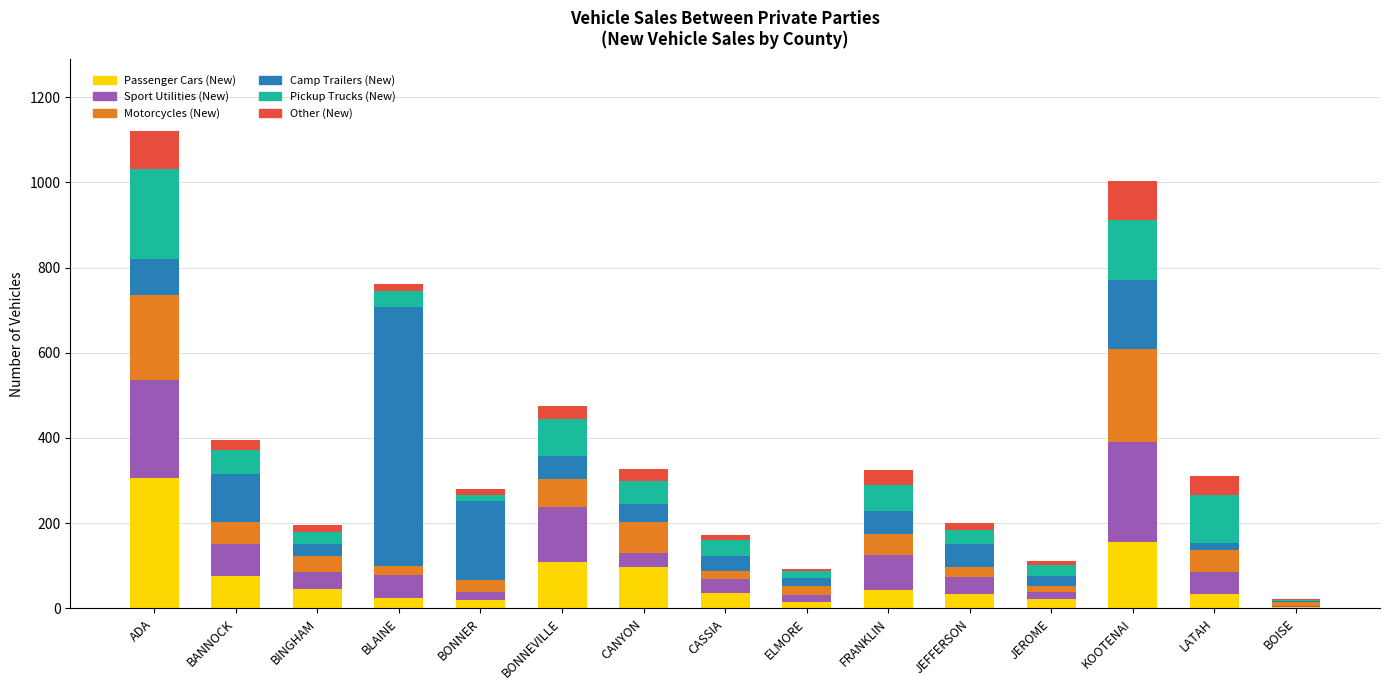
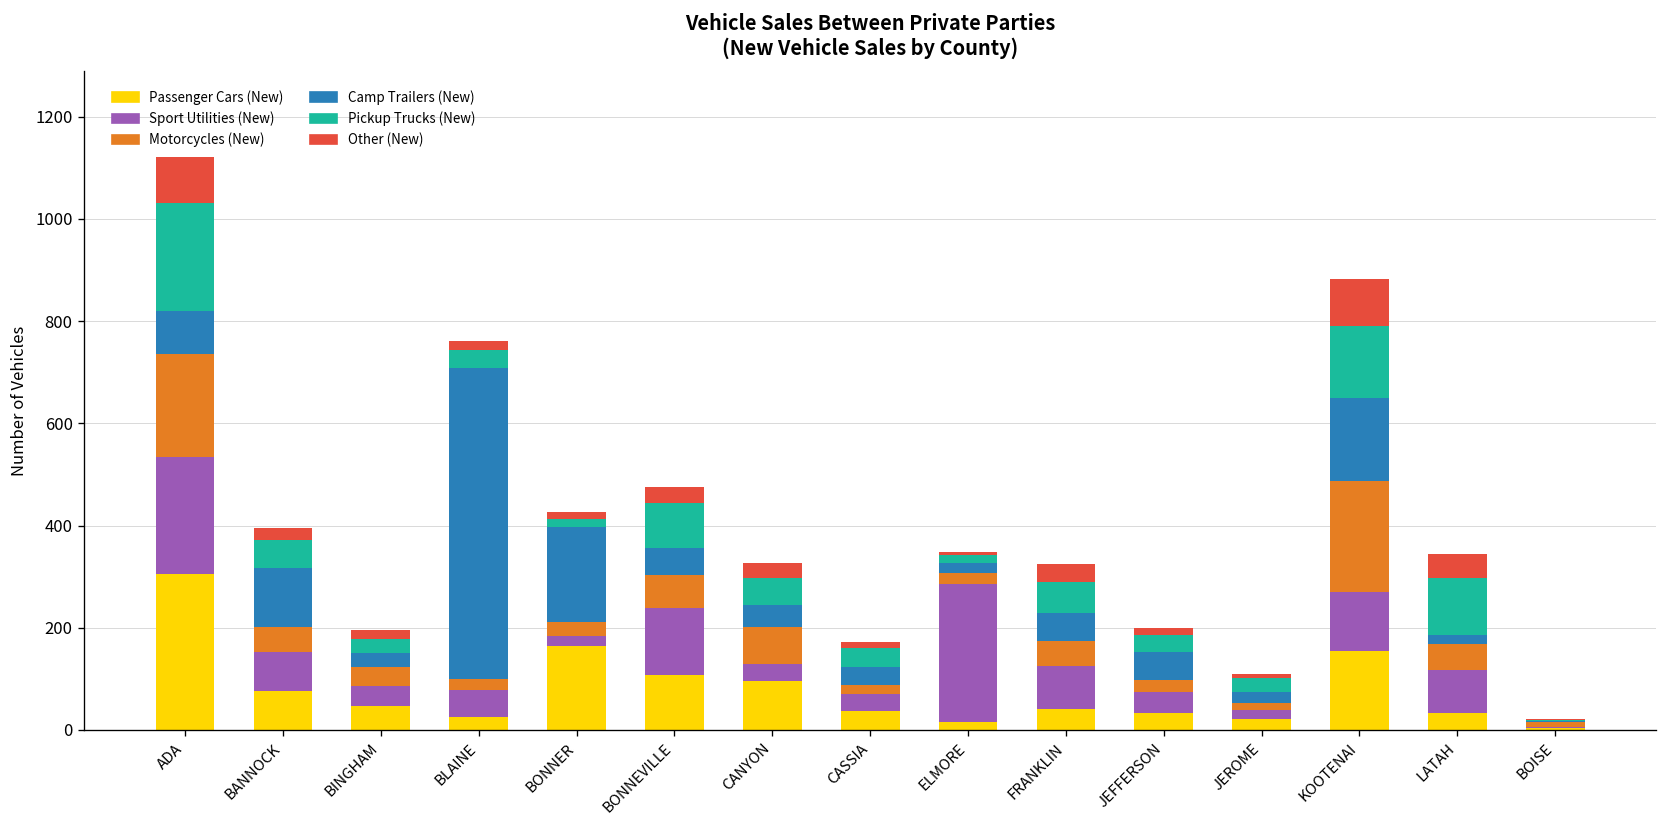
Passenger Cars (New), BONNER: 20 -> 170
Sport Utilities (New), ELMORE: 20 -> 270
Sport Utilities (New), KOOTENAI: 240 -> 120
Sport Utilities (New), LATAH: 50 -> 90
